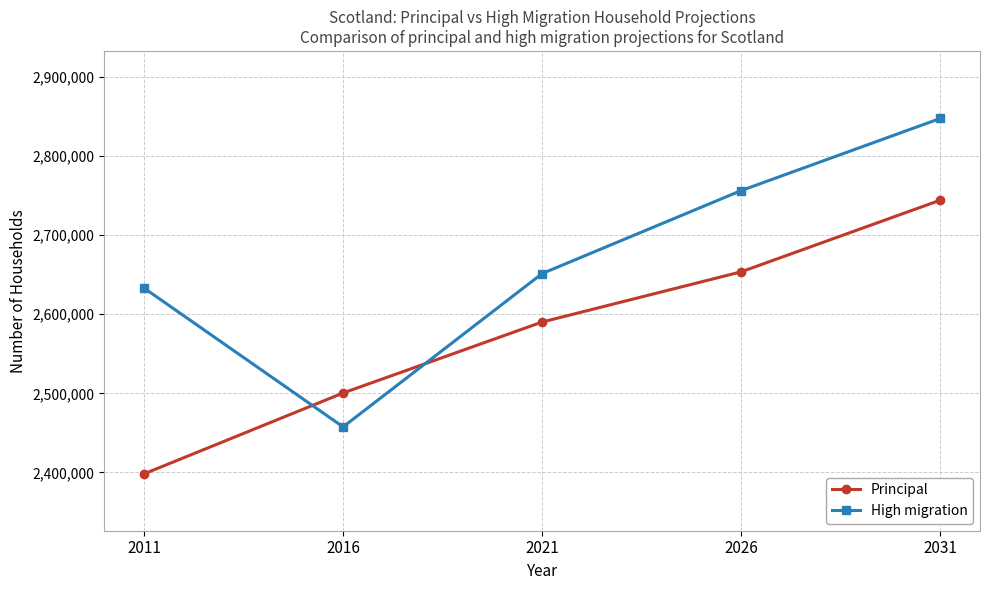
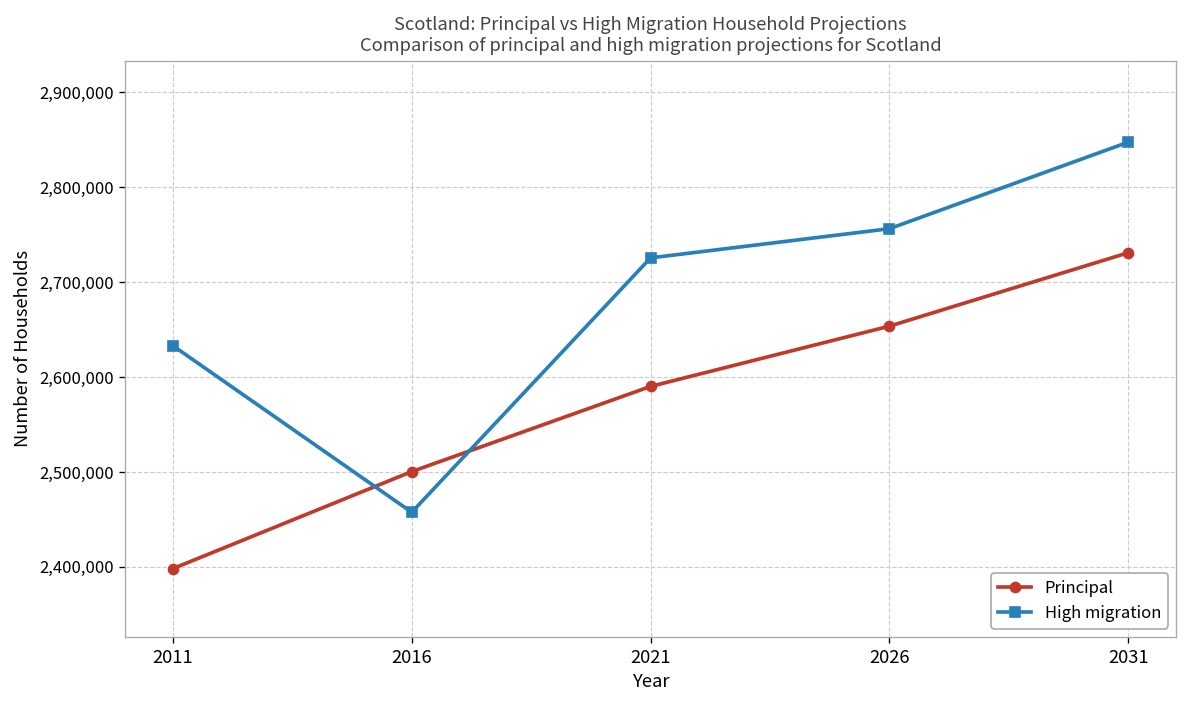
High migration, 2021: 2,650,000 -> 2,730,000
Principal, 2031: 2,740,000 -> 2,730,000
